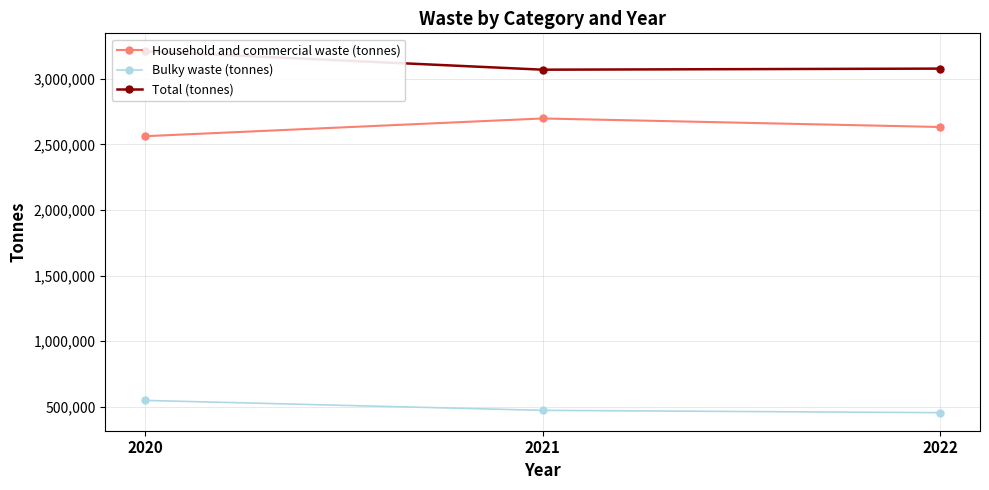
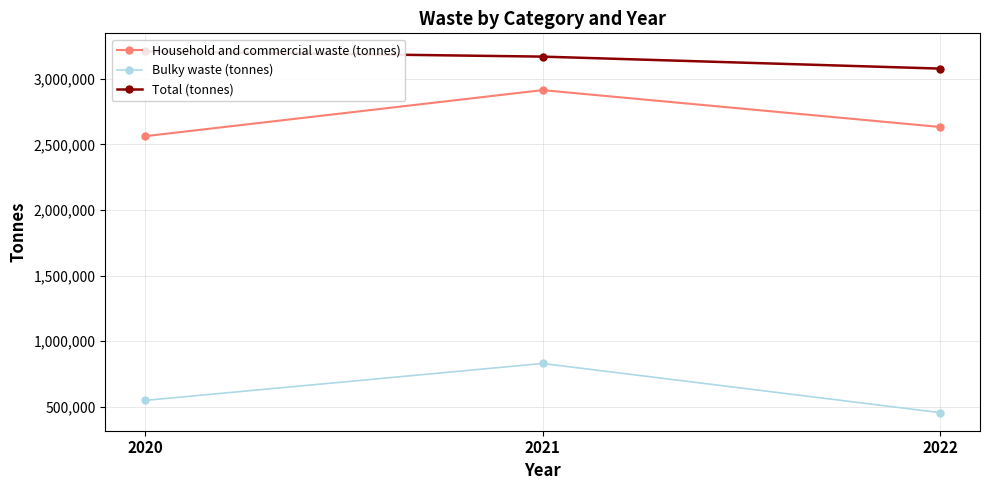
Household and commercial waste (tonnes), 2021: 2,700,000 -> 2,910,000
Bulky waste (tonnes), 2021: 470,000 -> 830,000
Total (tonnes), 2021: 3,070,000 -> 3,170,000
